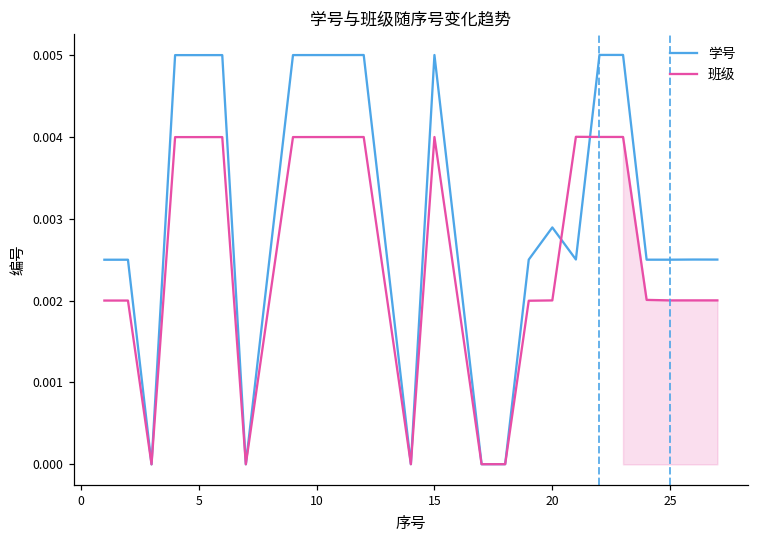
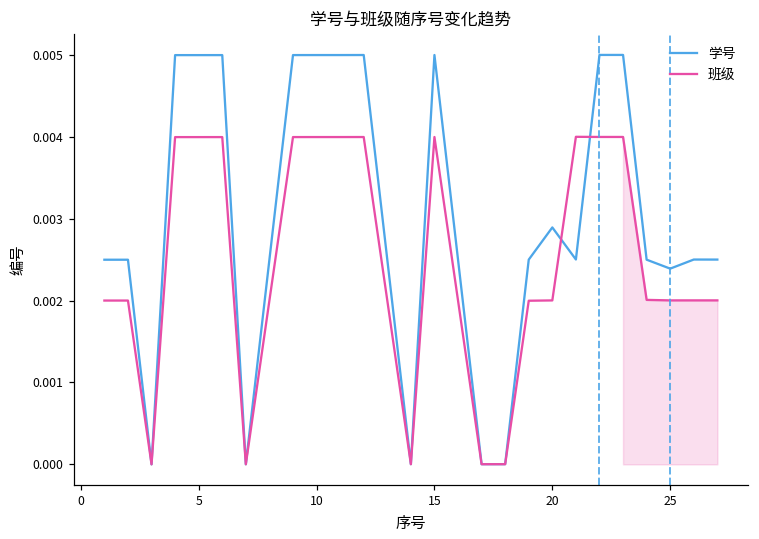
学号, 25: 0.0025 -> 0.0024
